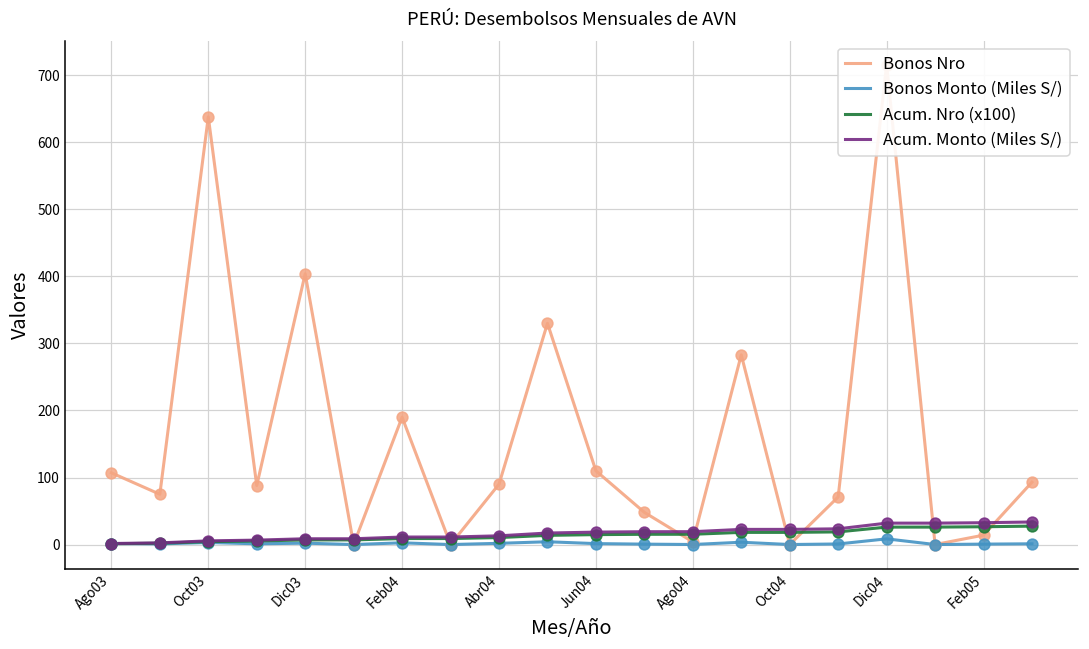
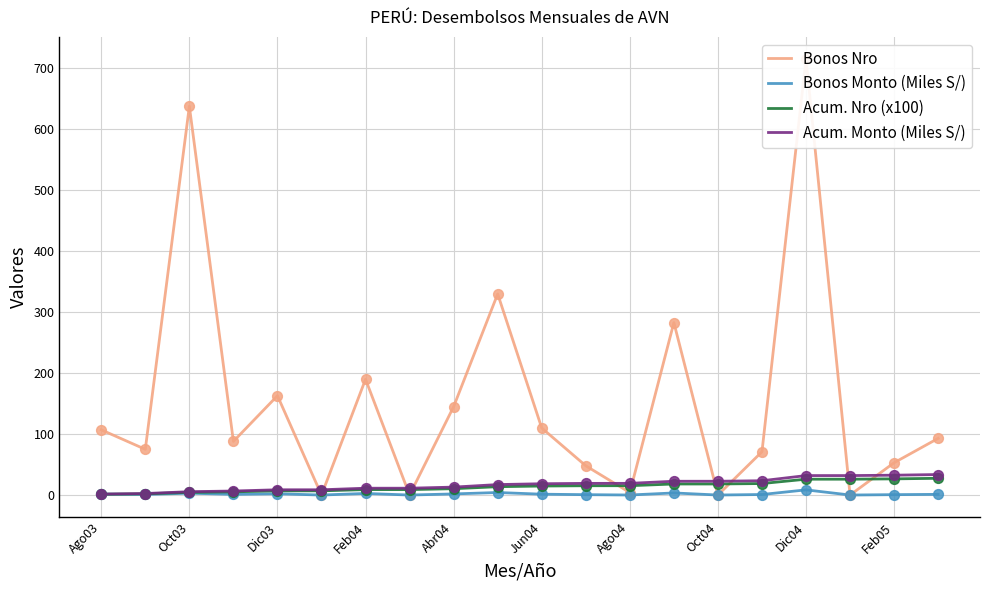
Bonos Nro, Dic03: 400 -> 160
Bonos Nro, Abr04: 90 -> 150
Bonos Nro, Feb05: 10 -> 50
